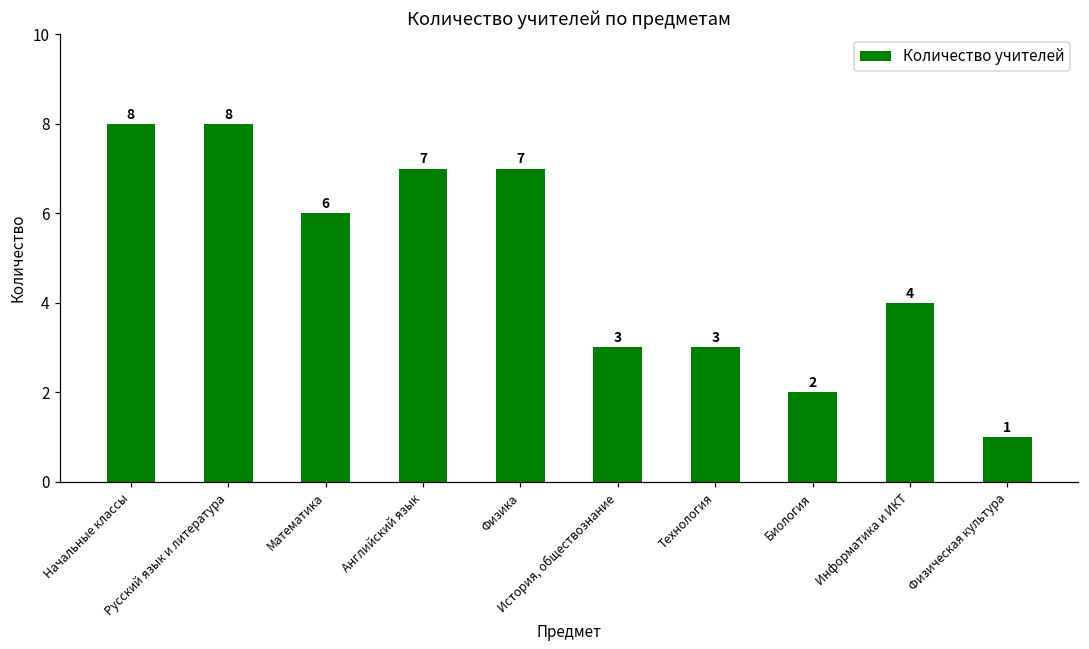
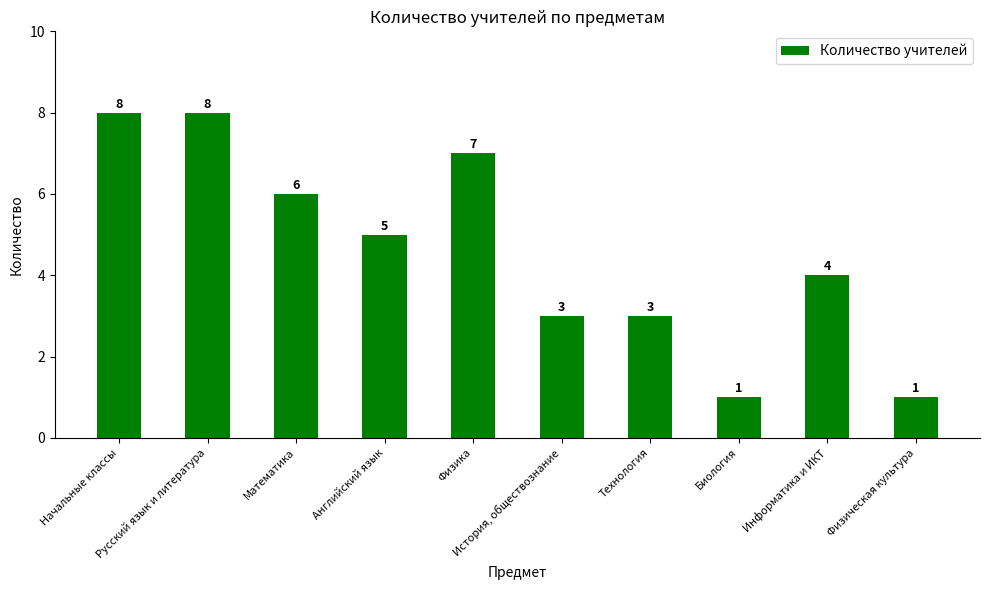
Английский язык: 7 -> 5
Биология: 2 -> 1
